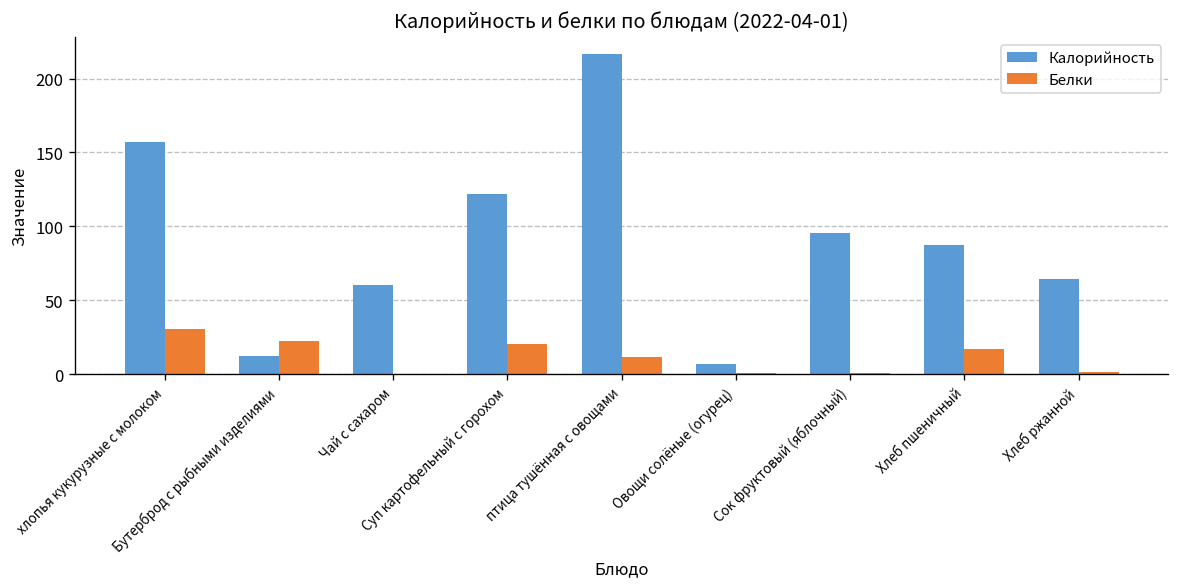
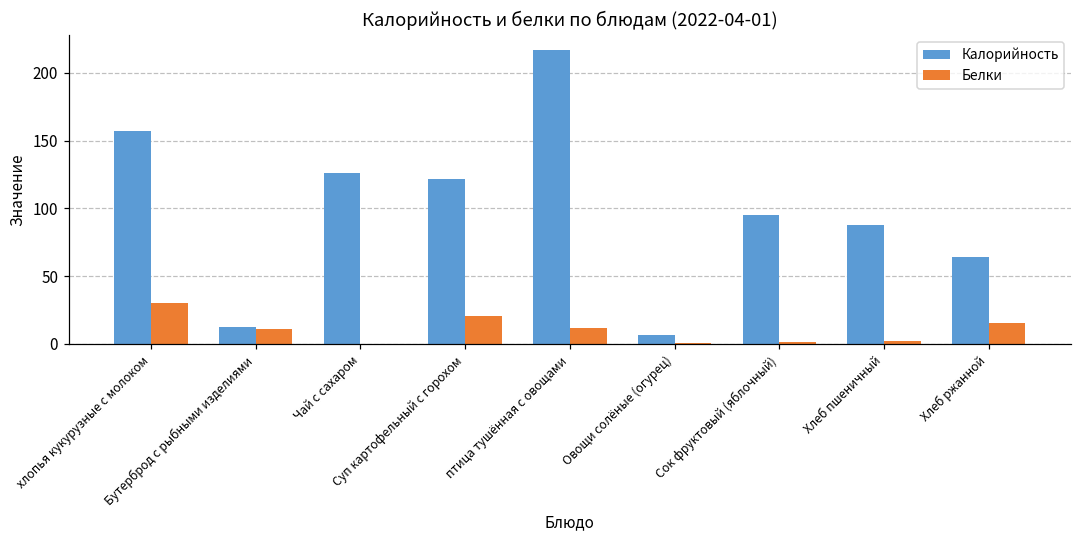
Белки, Бутерброд с рыбными изделиями: 23 -> 11
Калорийность, Чай с сахаром: 60 -> 126
Белки, Хлеб пшеничный: 17 -> 2
Белки, Хлеб ржанной: 2 -> 15
